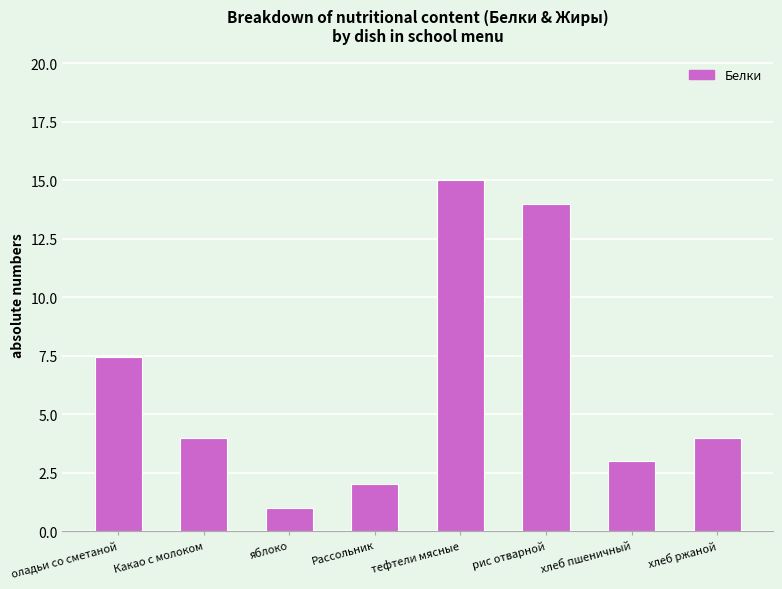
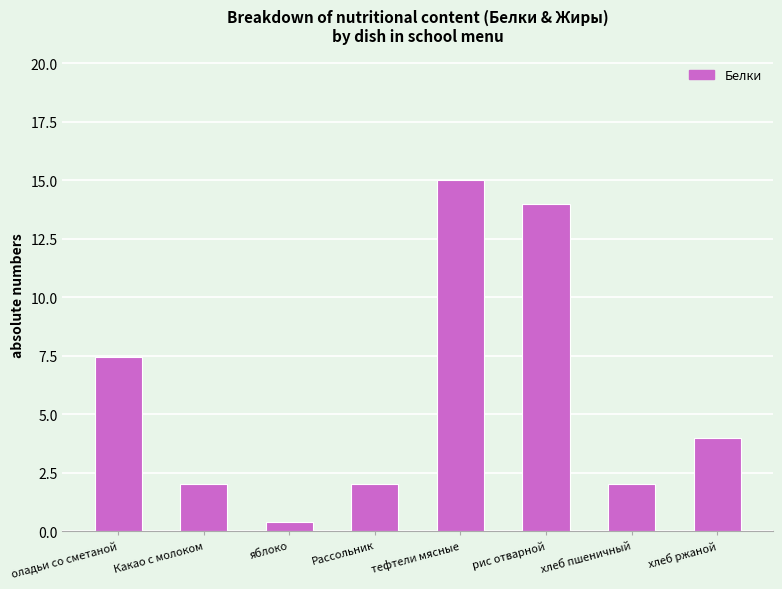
Какао с молоком: 4 -> 2
яблоко: 1.0 -> 0.4
хлеб пшеничный: 3 -> 2
